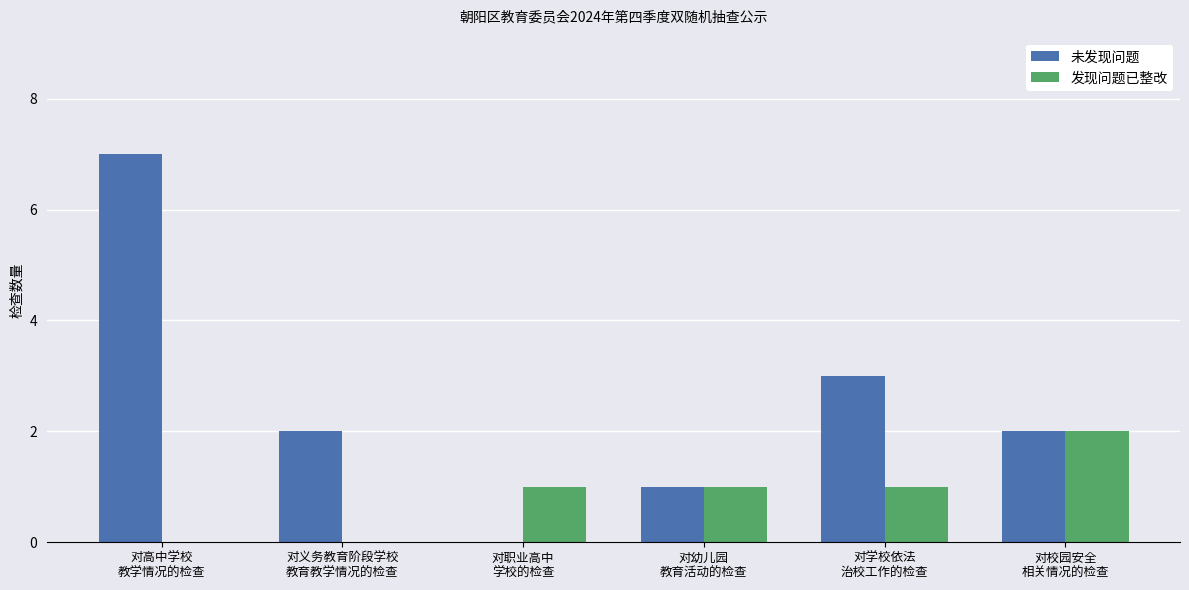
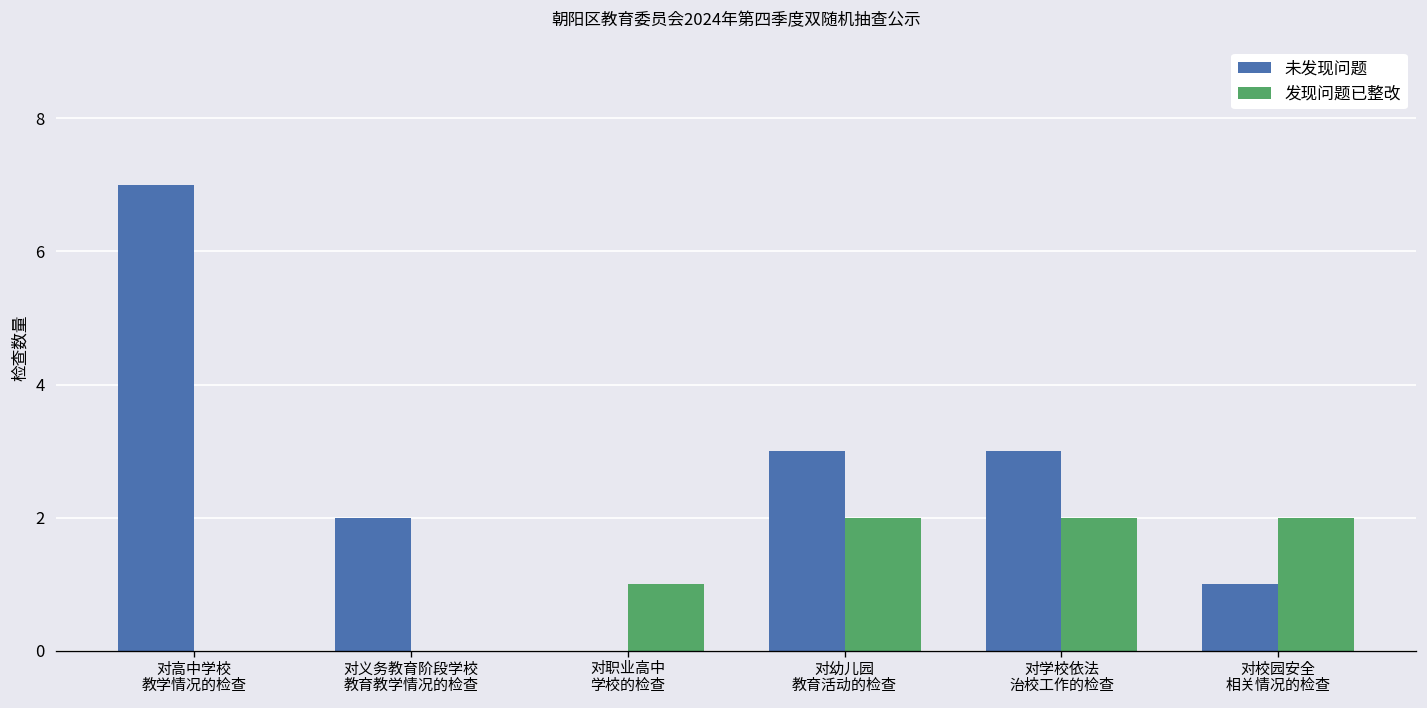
未发现问题, 对幼儿园 教育活动的检查: 1 -> 3
发现问题已整改, 对幼儿园 教育活动的检查: 1 -> 2
发现问题已整改, 对学校依法 治校工作的检查: 1 -> 2
未发现问题, 对校园安全 相关情况的检查: 2 -> 1
